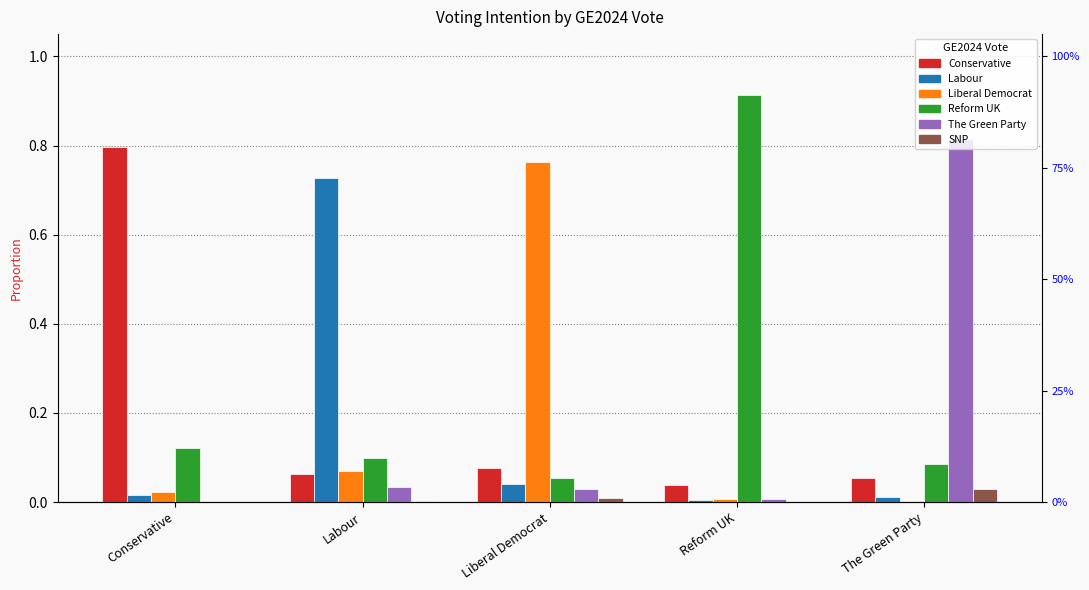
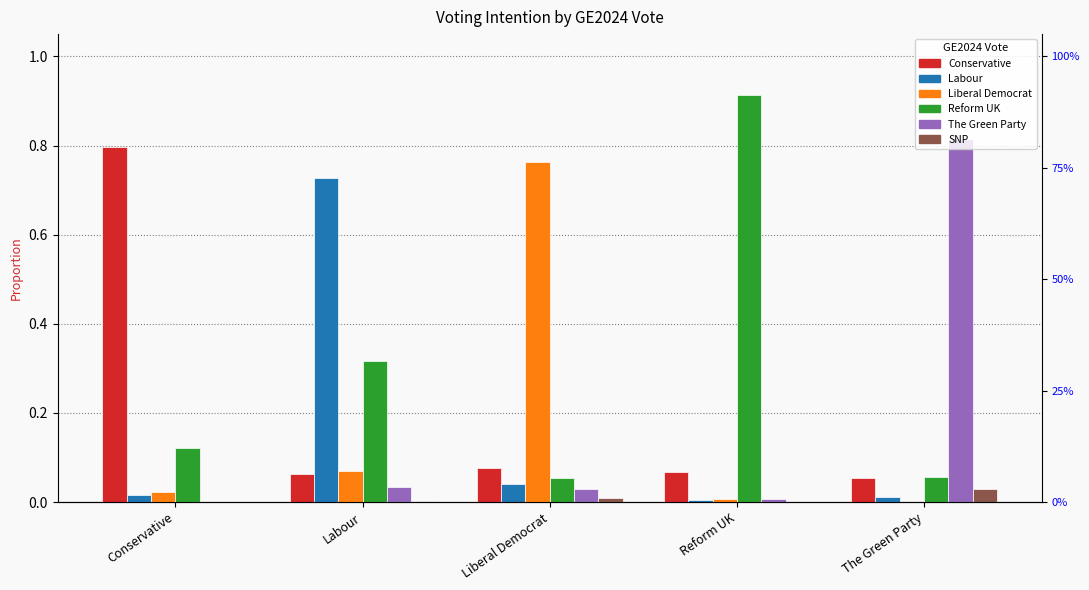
Reform UK, Labour: 0.10 -> 0.32
Conservative, Reform UK: 0.04 -> 0.07
Reform UK, The Green Party: 0.09 -> 0.06
